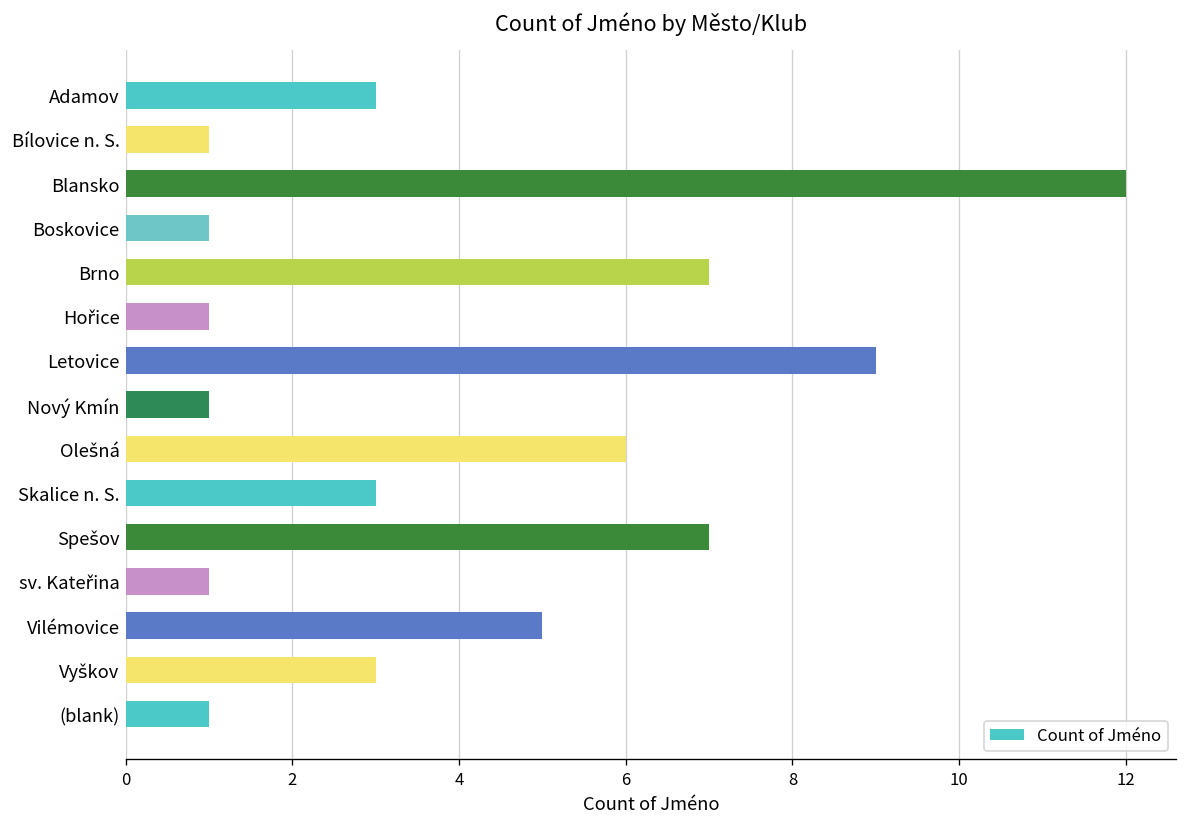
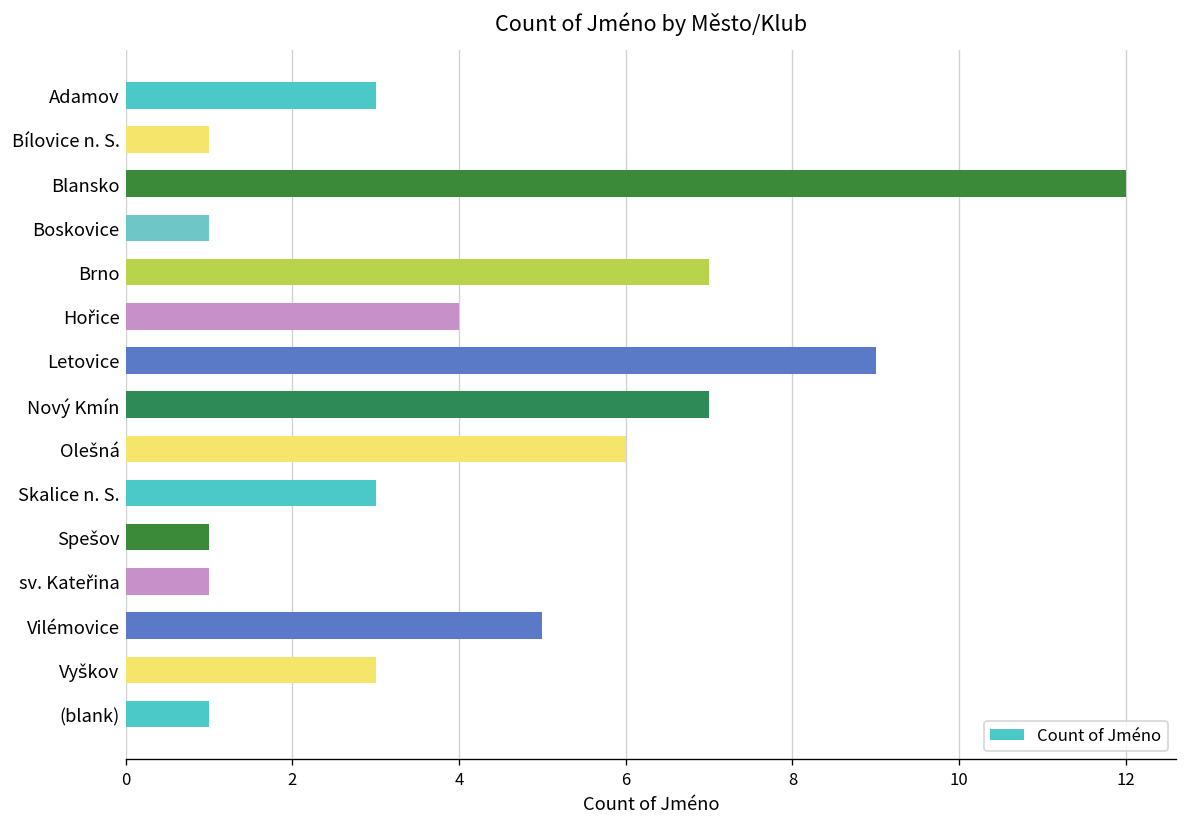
Hořice: 1 -> 4
Nový Kmín: 1 -> 7
Spešov: 7 -> 1
